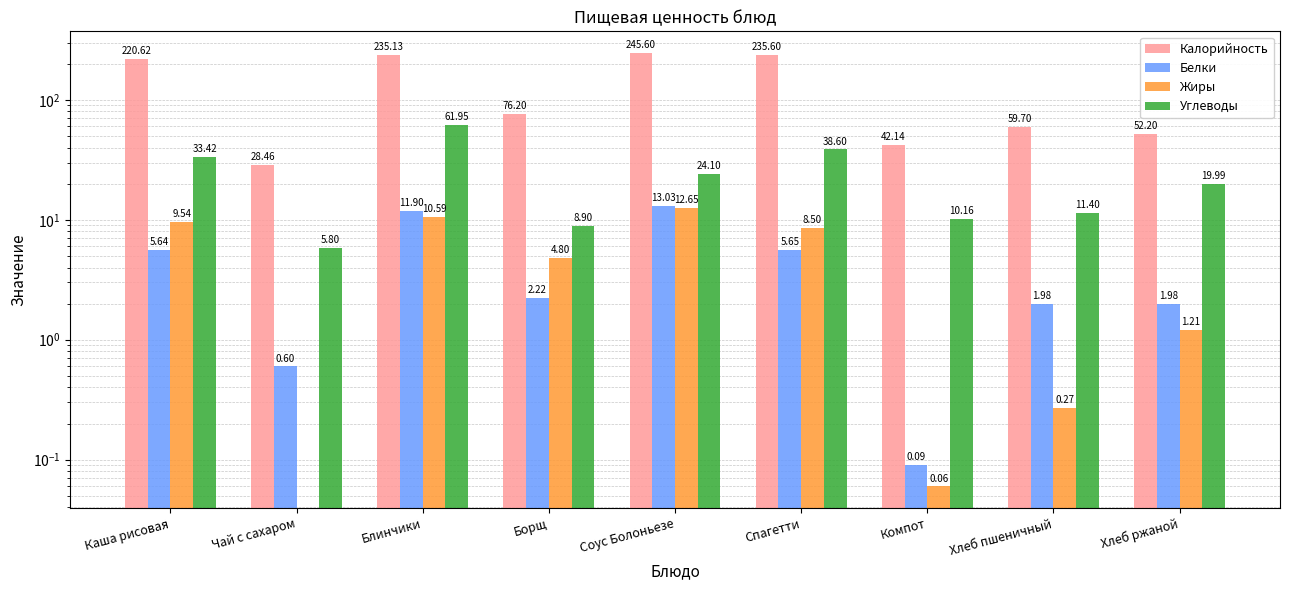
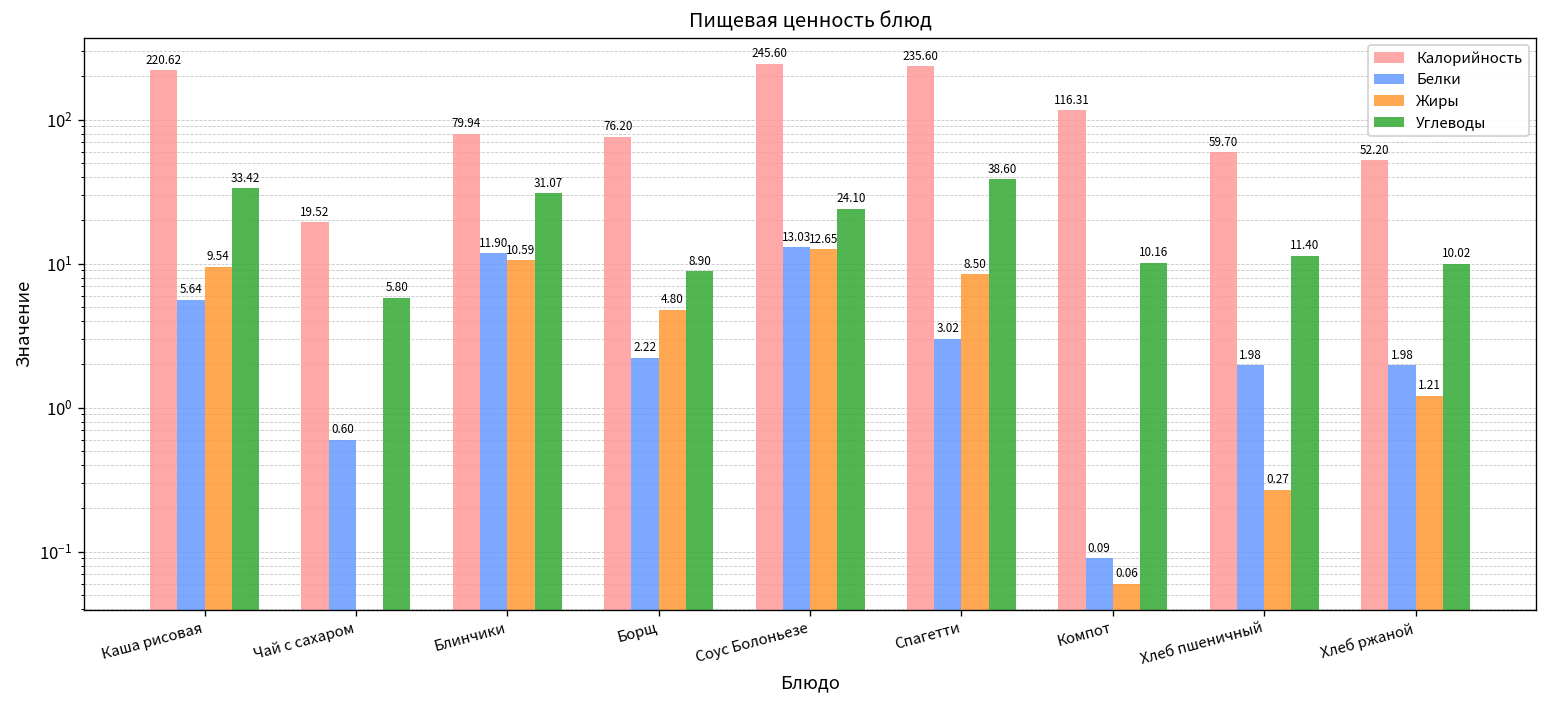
Калорийность, Чай с сахаром: 28.46 -> 19.52
Калорийность, Блинчики: 235.13 -> 79.94
Углеводы, Блинчики: 61.95 -> 31.07
Белки, Спагетти: 5.65 -> 3.02
Калорийность, Компот: 42.14 -> 116.31
Углеводы, Хлеб ржаной: 19.99 -> 10.02
